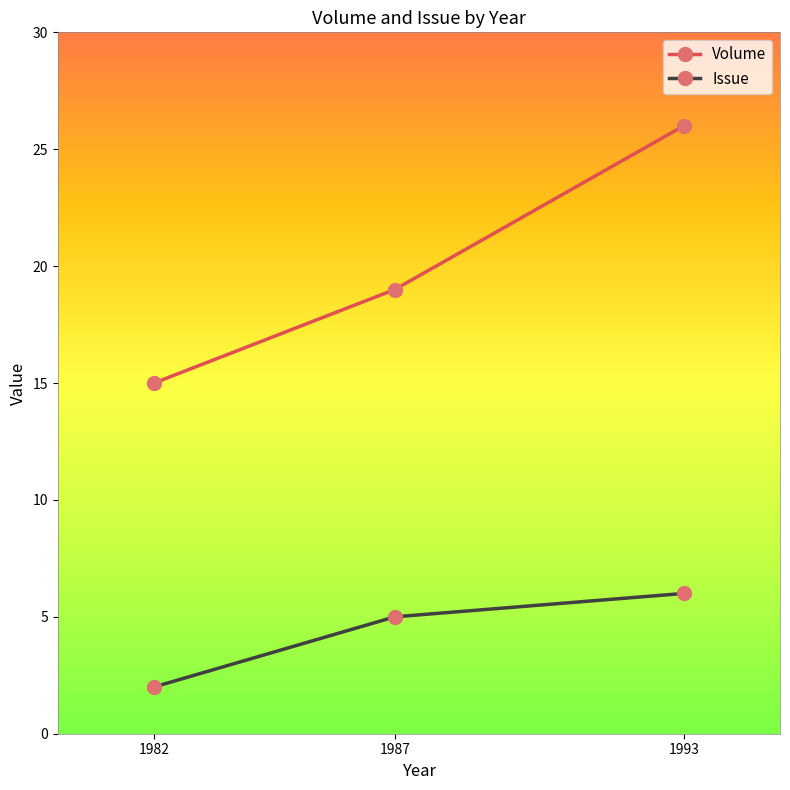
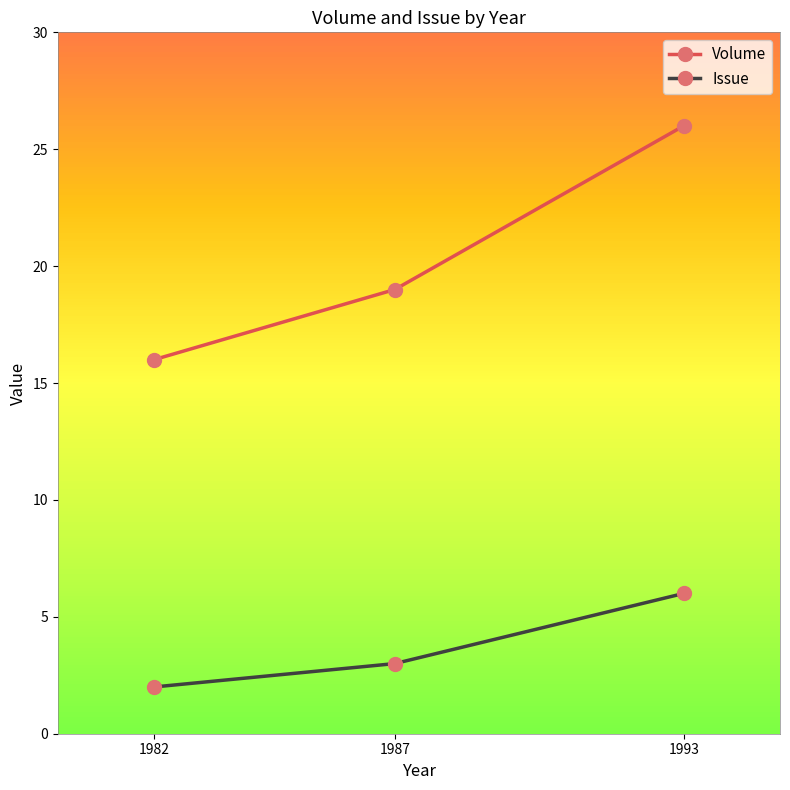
Volume, 1982: 15 -> 16
Issue, 1987: 5 -> 3
